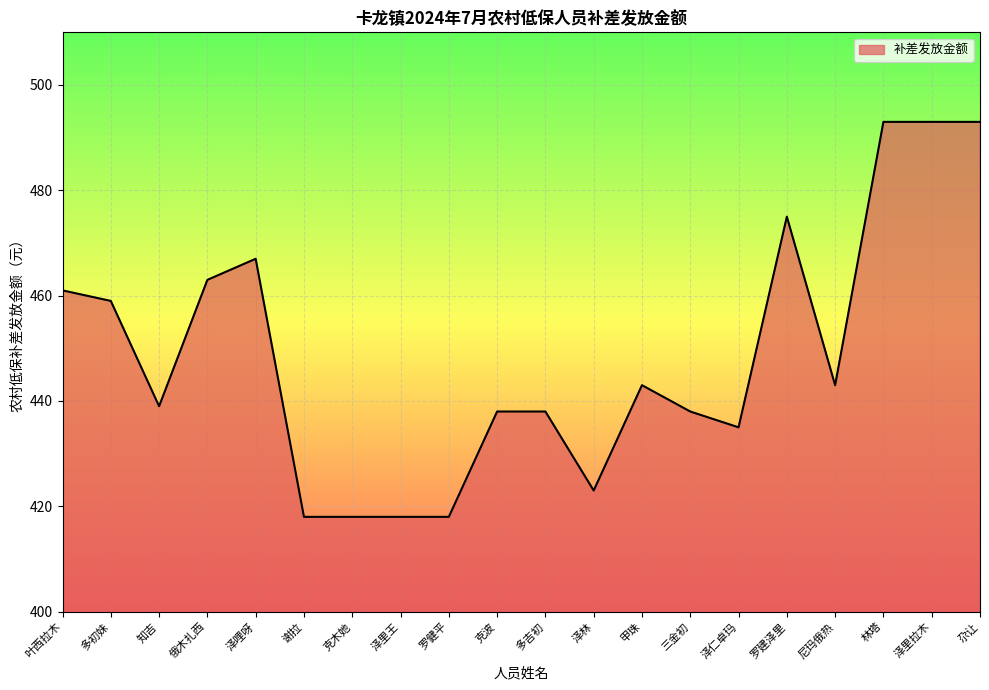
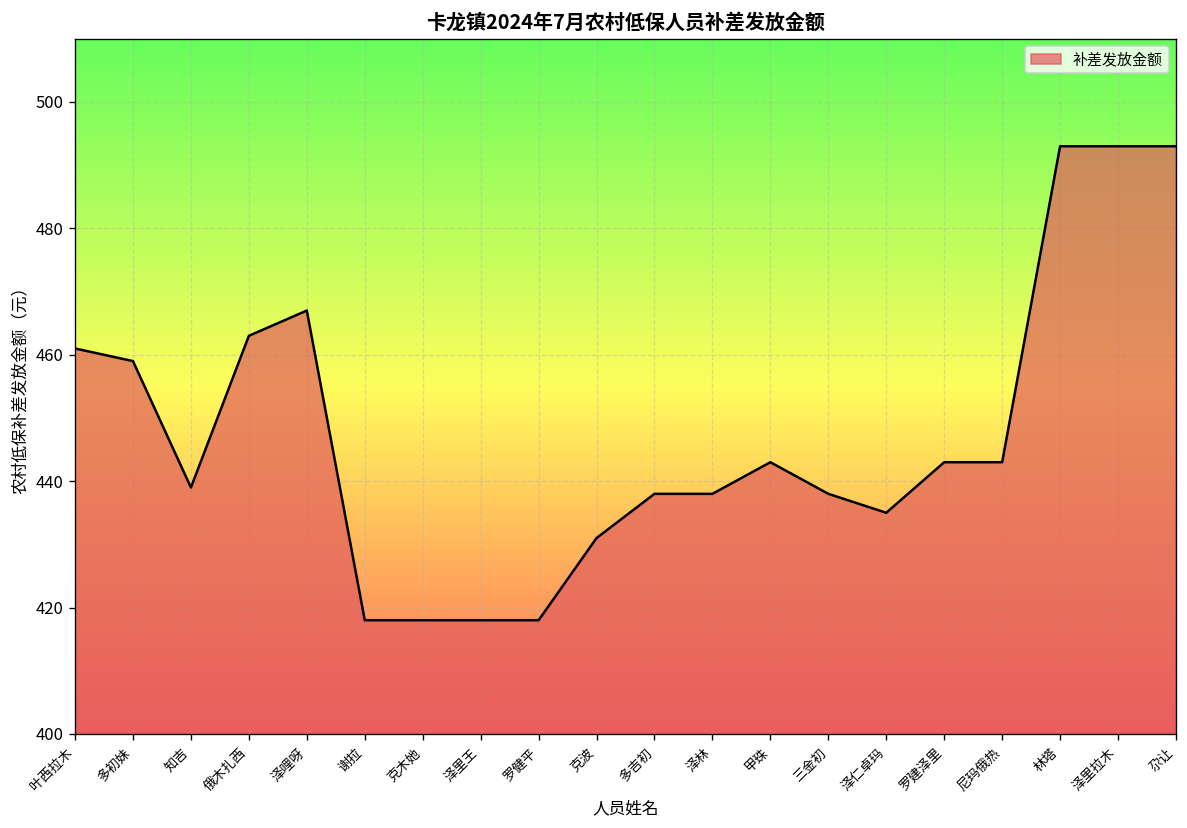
克波: 438 -> 431
泽林: 423 -> 438
罗建泽里: 475 -> 443
